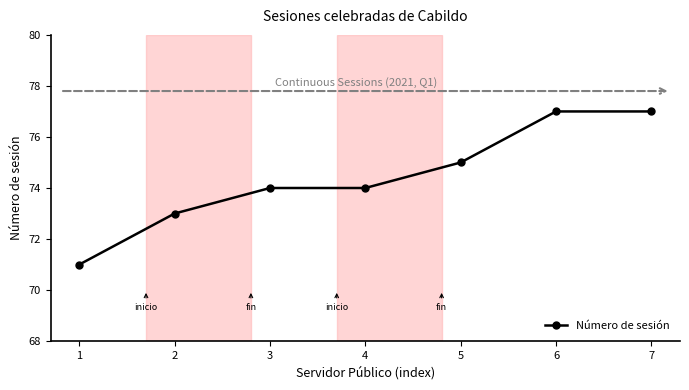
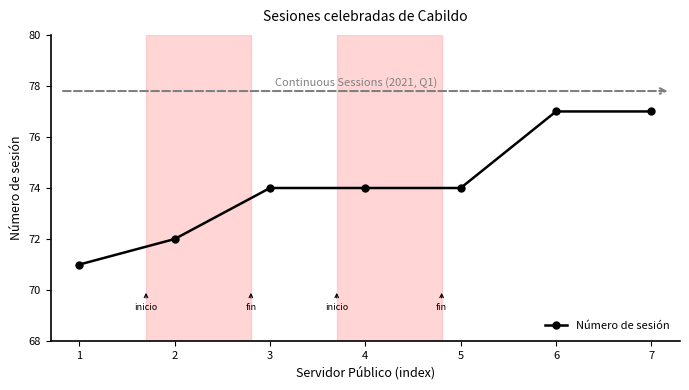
2: 73 -> 72
5: 75 -> 74
